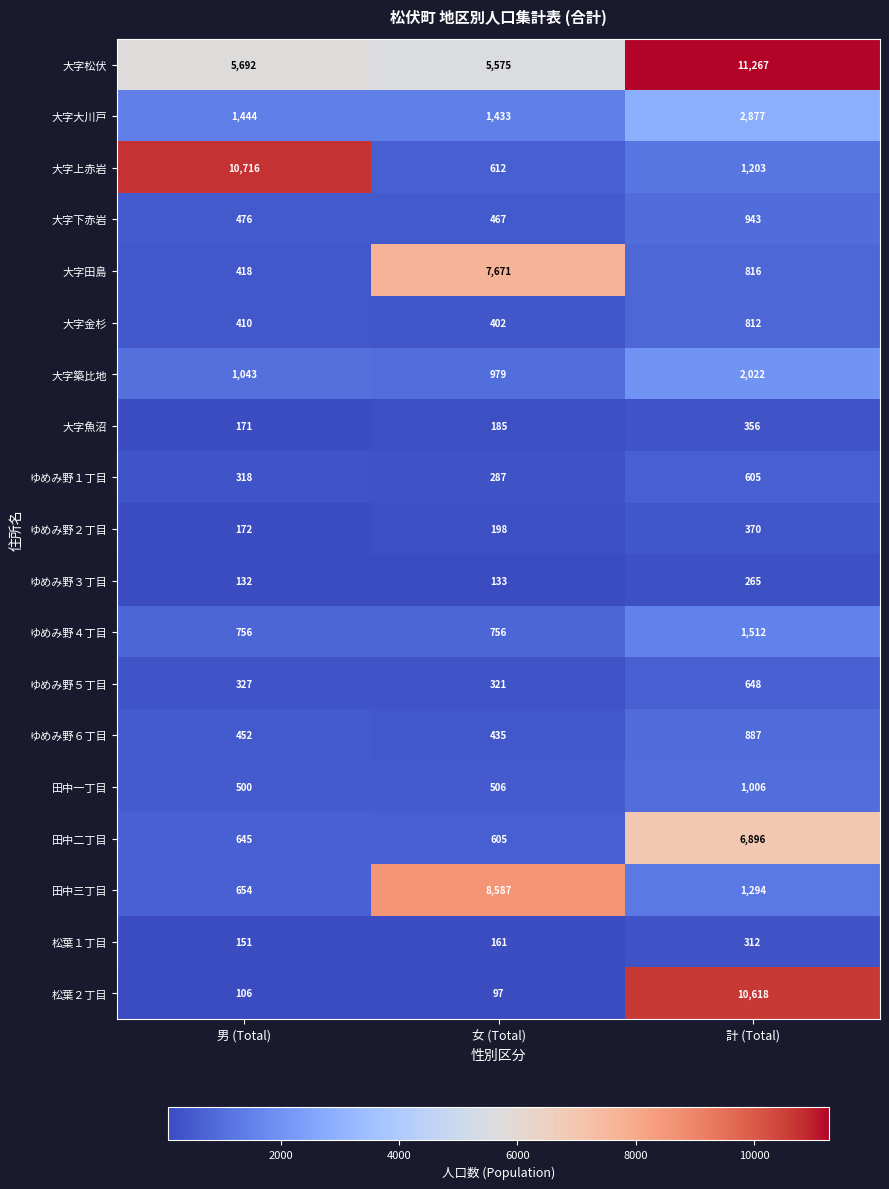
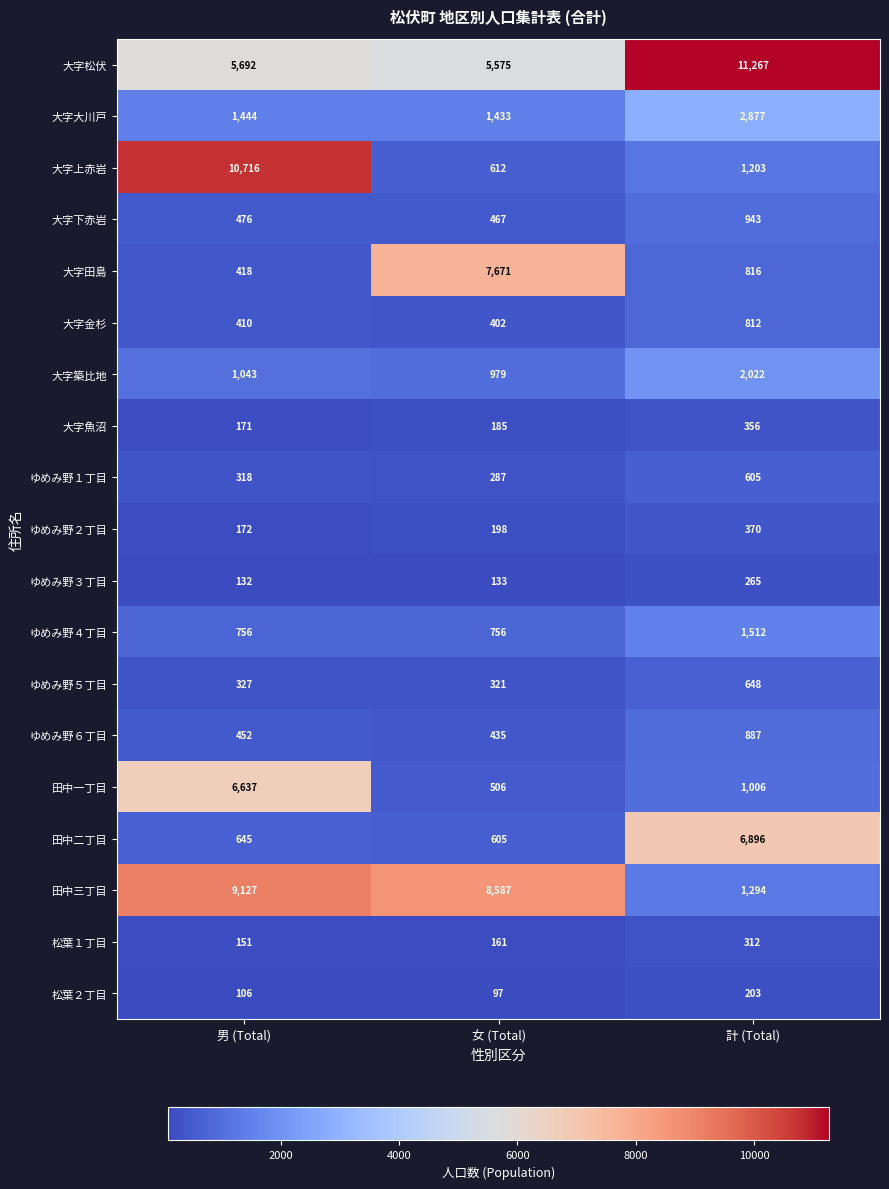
田中一丁目, 男 (Total): 500 -> 6,637
田中三丁目, 男 (Total): 654 -> 9,127
松葉２丁目, 計 (Total): 10,618 -> 203
